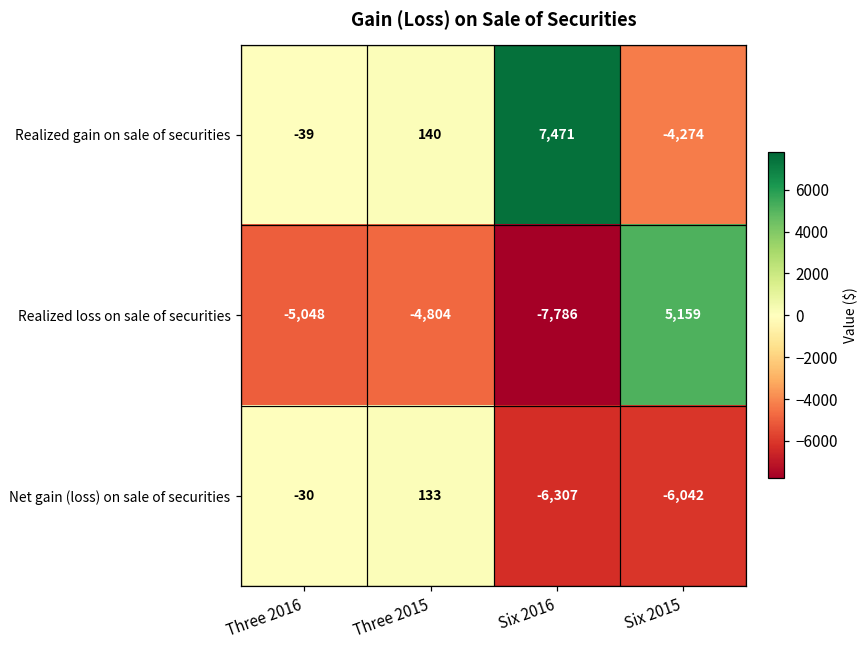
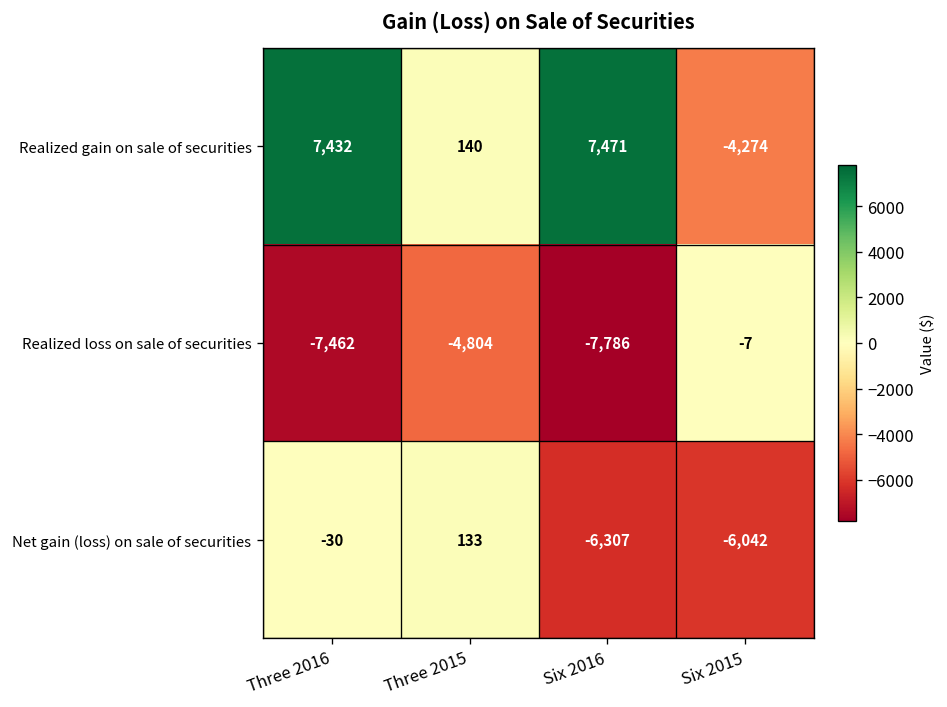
Realized gain on sale of securities, Three 2016: -39 -> 7,432
Realized loss on sale of securities, Three 2016: -5,048 -> -7,462
Realized loss on sale of securities, Six 2015: 5,159 -> -7
